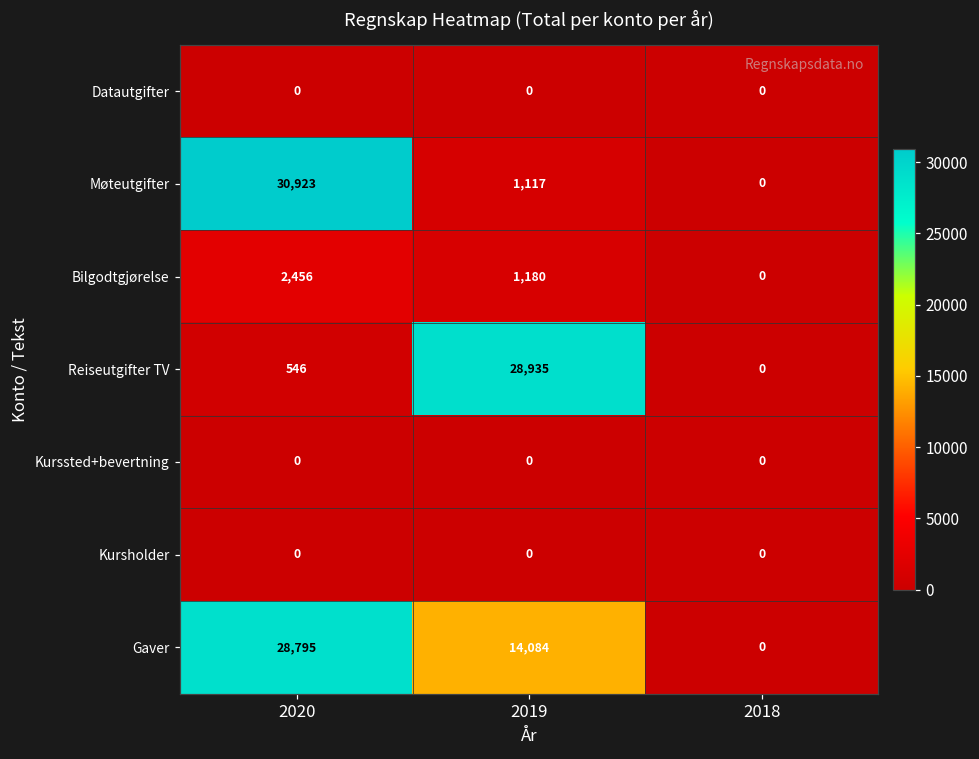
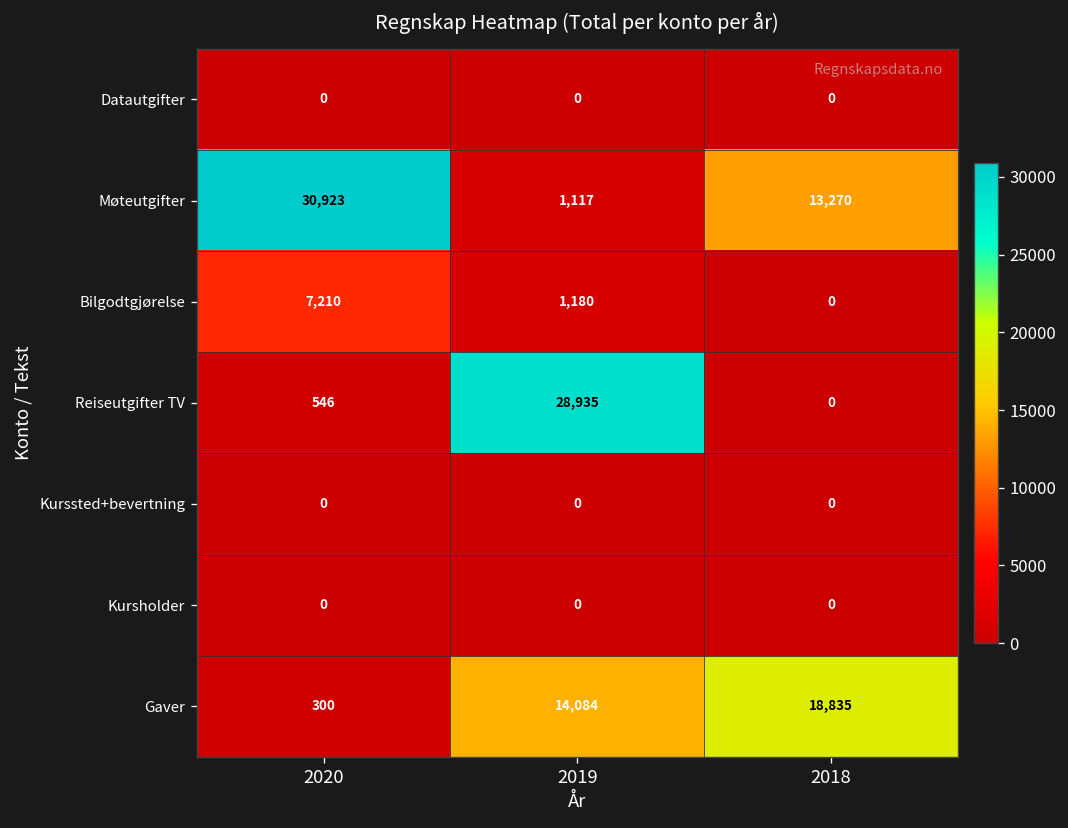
Møteutgifter, 2018: 0 -> 13,270
Bilgodtgjørelse, 2020: 2,456 -> 7,210
Gaver, 2020: 28,795 -> 300
Gaver, 2018: 0 -> 18,835
